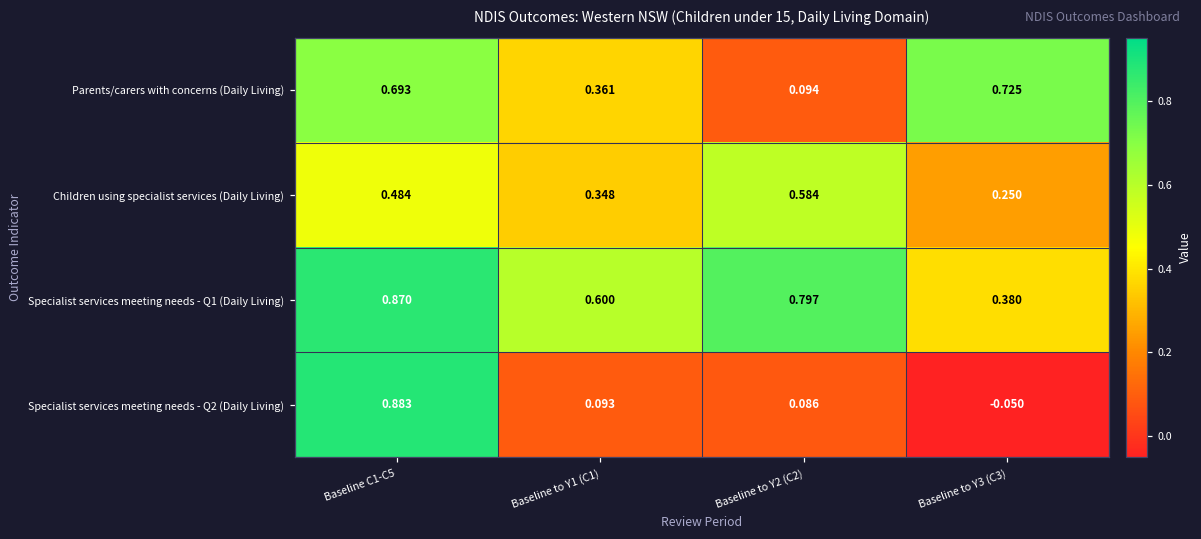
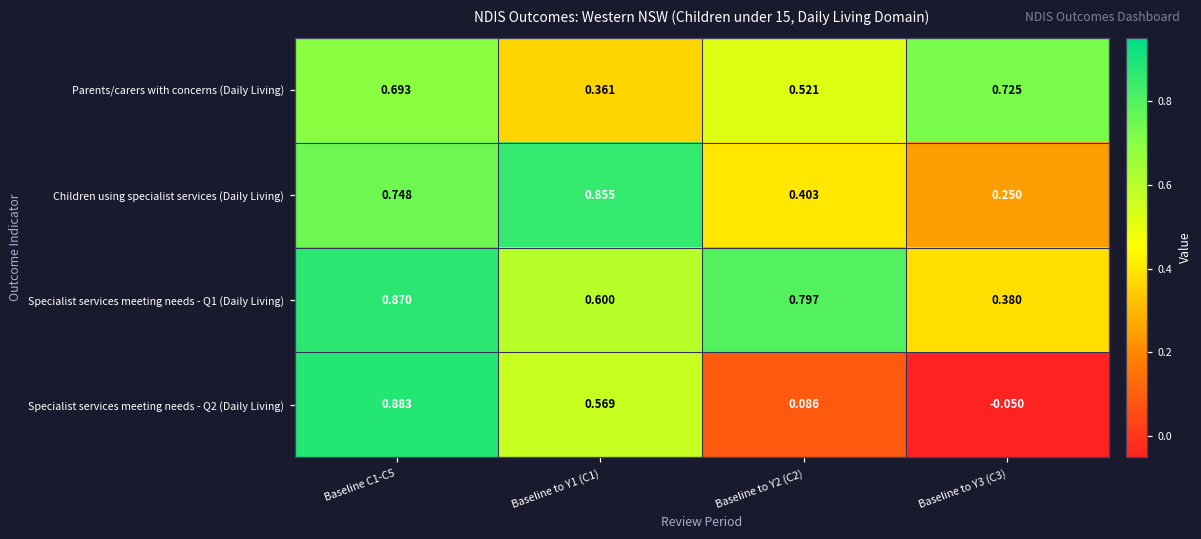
Parents/carers with concerns (Daily Living), Baseline to Y2 (C2): 0.094 -> 0.521
Children using specialist services (Daily Living), Baseline C1-C5: 0.484 -> 0.748
Children using specialist services (Daily Living), Baseline to Y1 (C1): 0.348 -> 0.855
Children using specialist services (Daily Living), Baseline to Y2 (C2): 0.584 -> 0.403
Specialist services meeting needs - Q2 (Daily Living), Baseline to Y1 (C1): 0.093 -> 0.569
